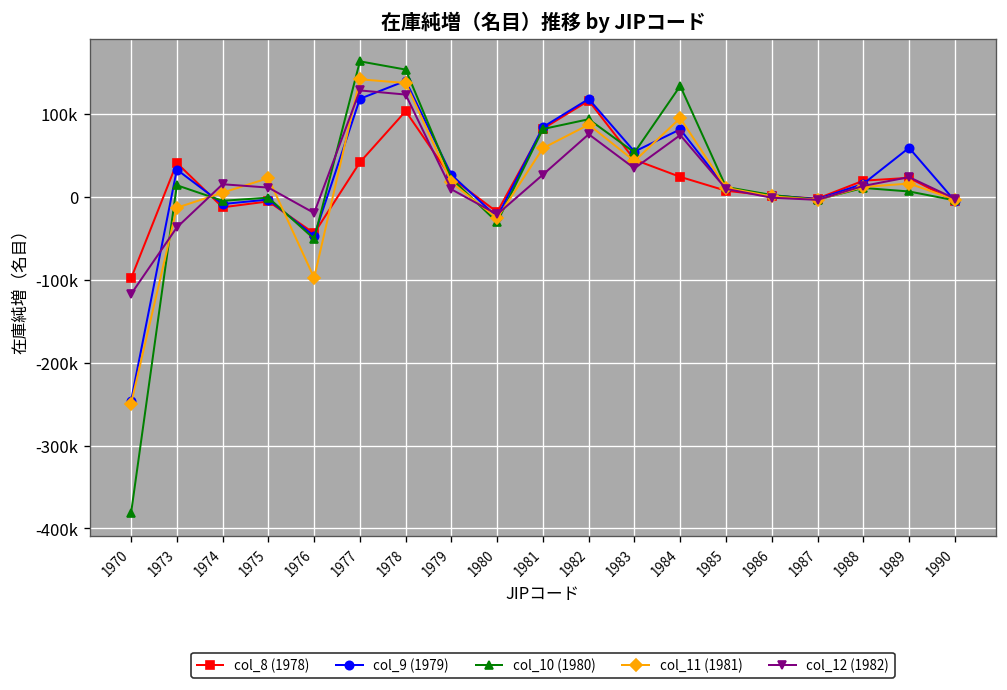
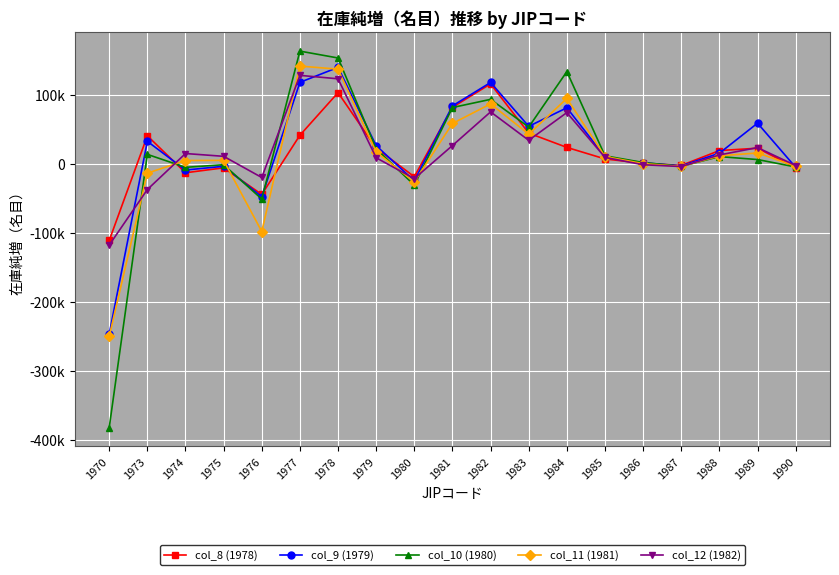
col_8 (1978), 1970: -100000 -> -110000
col_11 (1981), 1975: 20000 -> 10000
